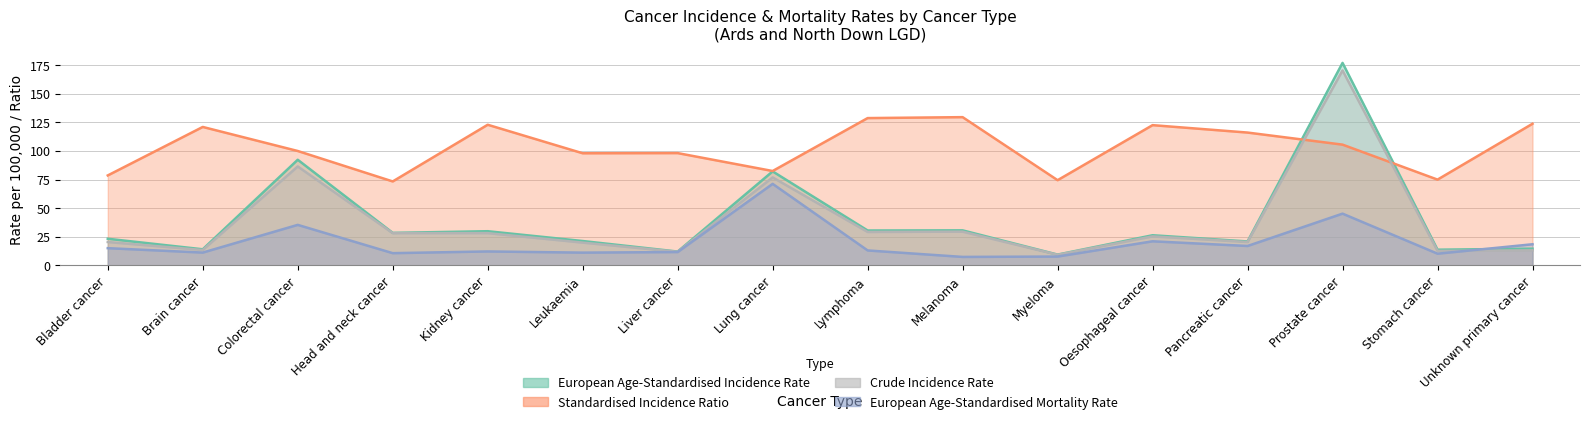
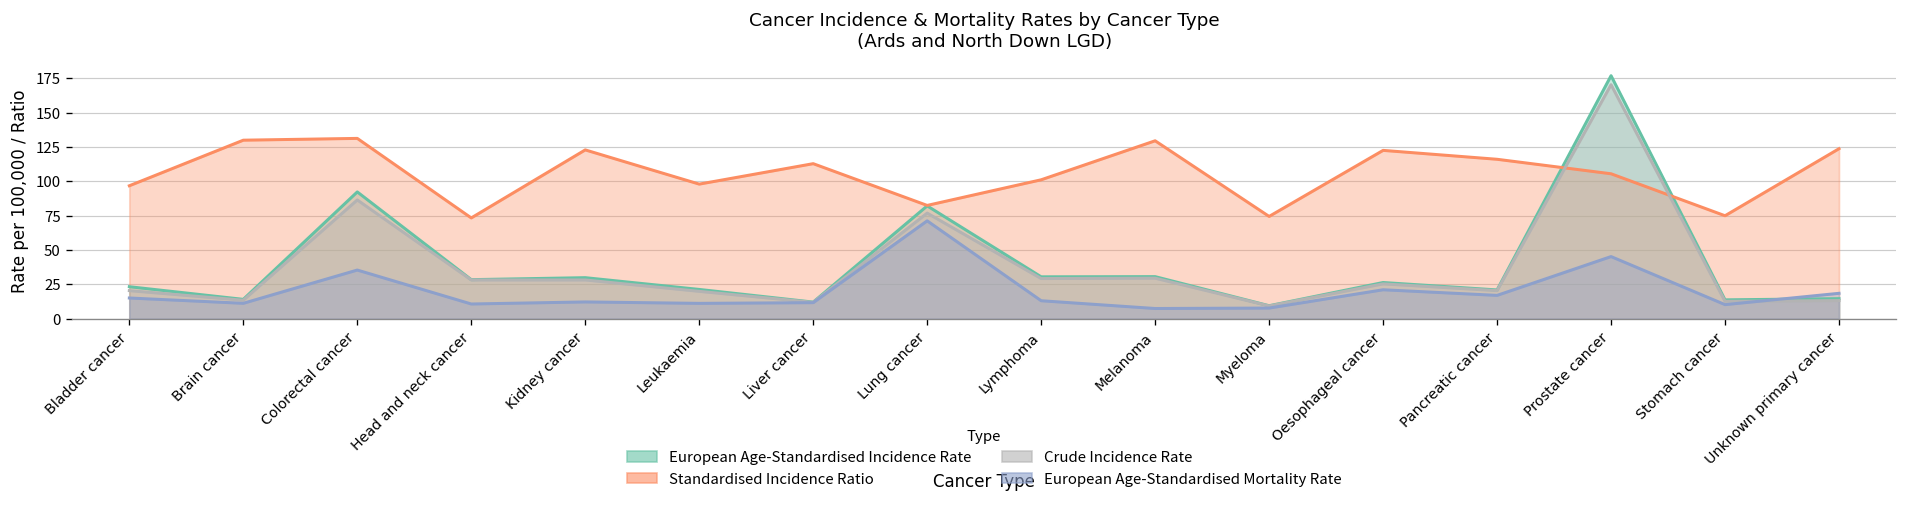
Standardised Incidence Ratio, Bladder cancer: 79 -> 97
Standardised Incidence Ratio, Brain cancer: 121 -> 130
Standardised Incidence Ratio, Colorectal cancer: 100 -> 131
Standardised Incidence Ratio, Liver cancer: 98 -> 113
Standardised Incidence Ratio, Lymphoma: 129 -> 101
